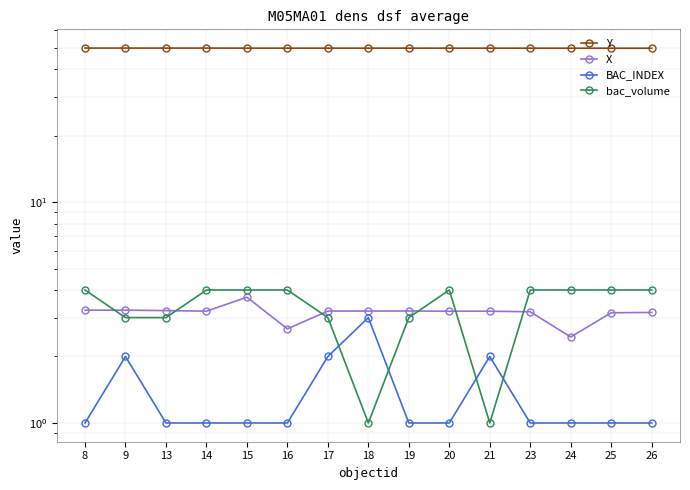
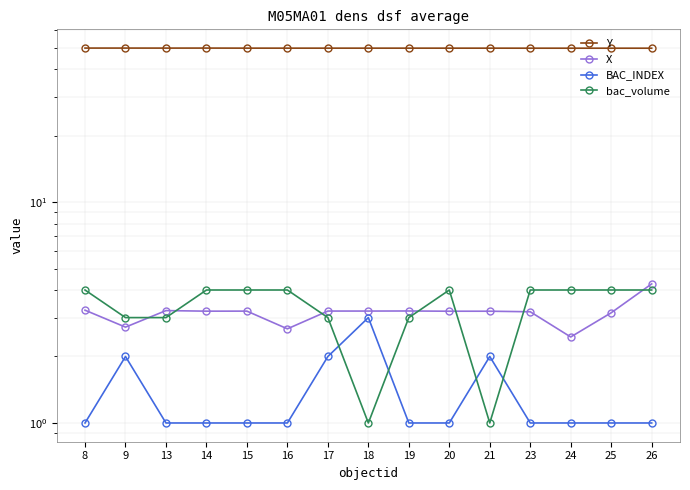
X, 9: 3.2 -> 2.7
X, 15: 3.7 -> 3.2
X, 26: 3.2 -> 4.3
